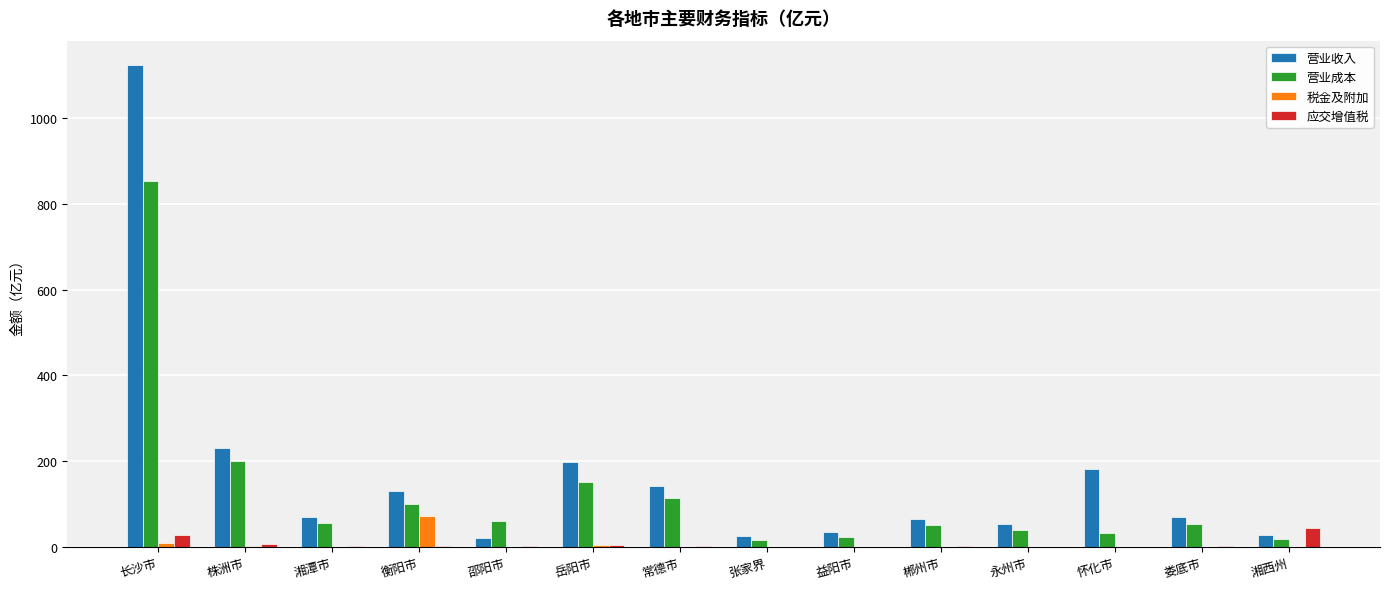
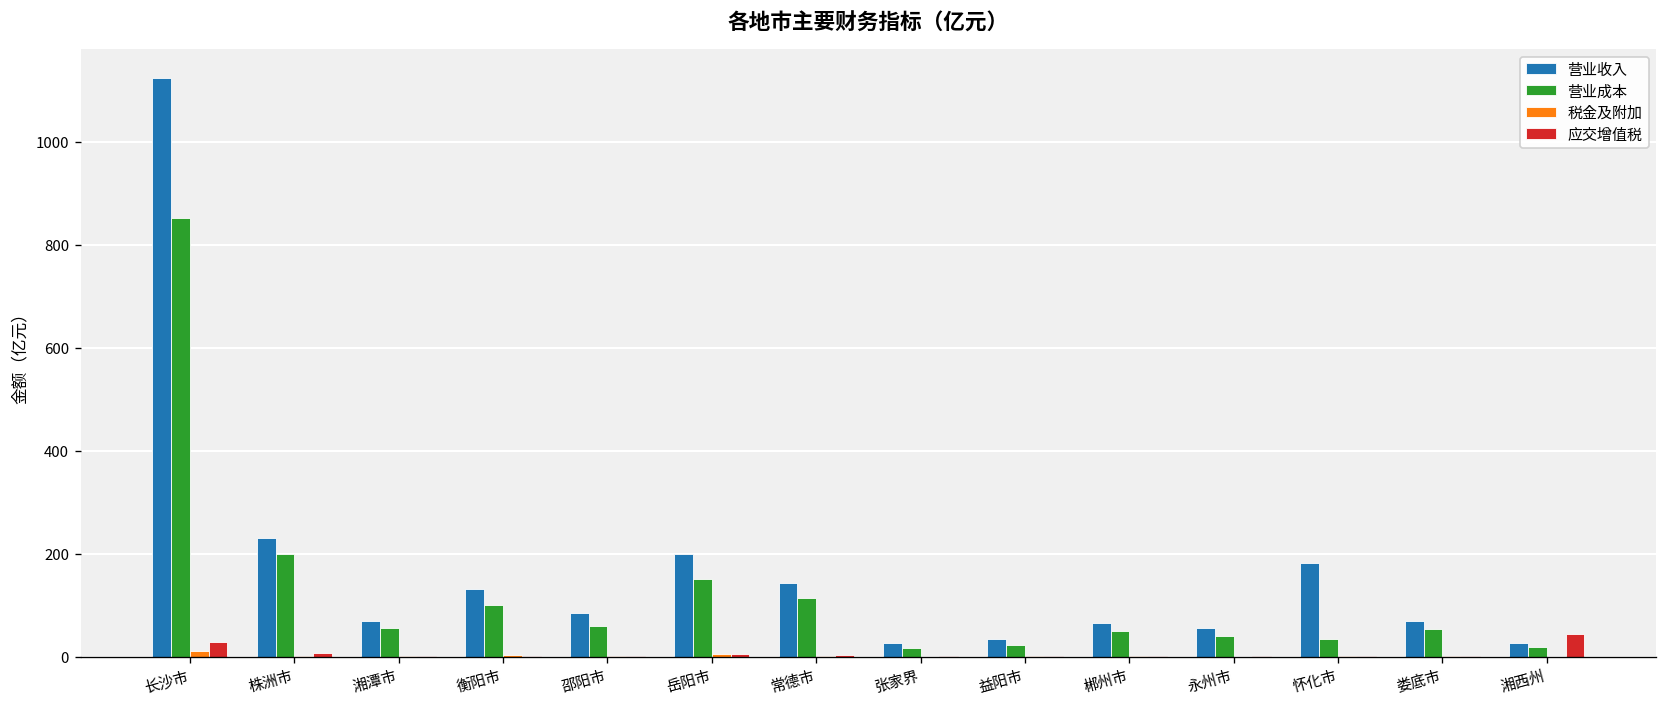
税金及附加, 衡阳市: 70 -> 0
营业收入, 邵阳市: 20 -> 80
